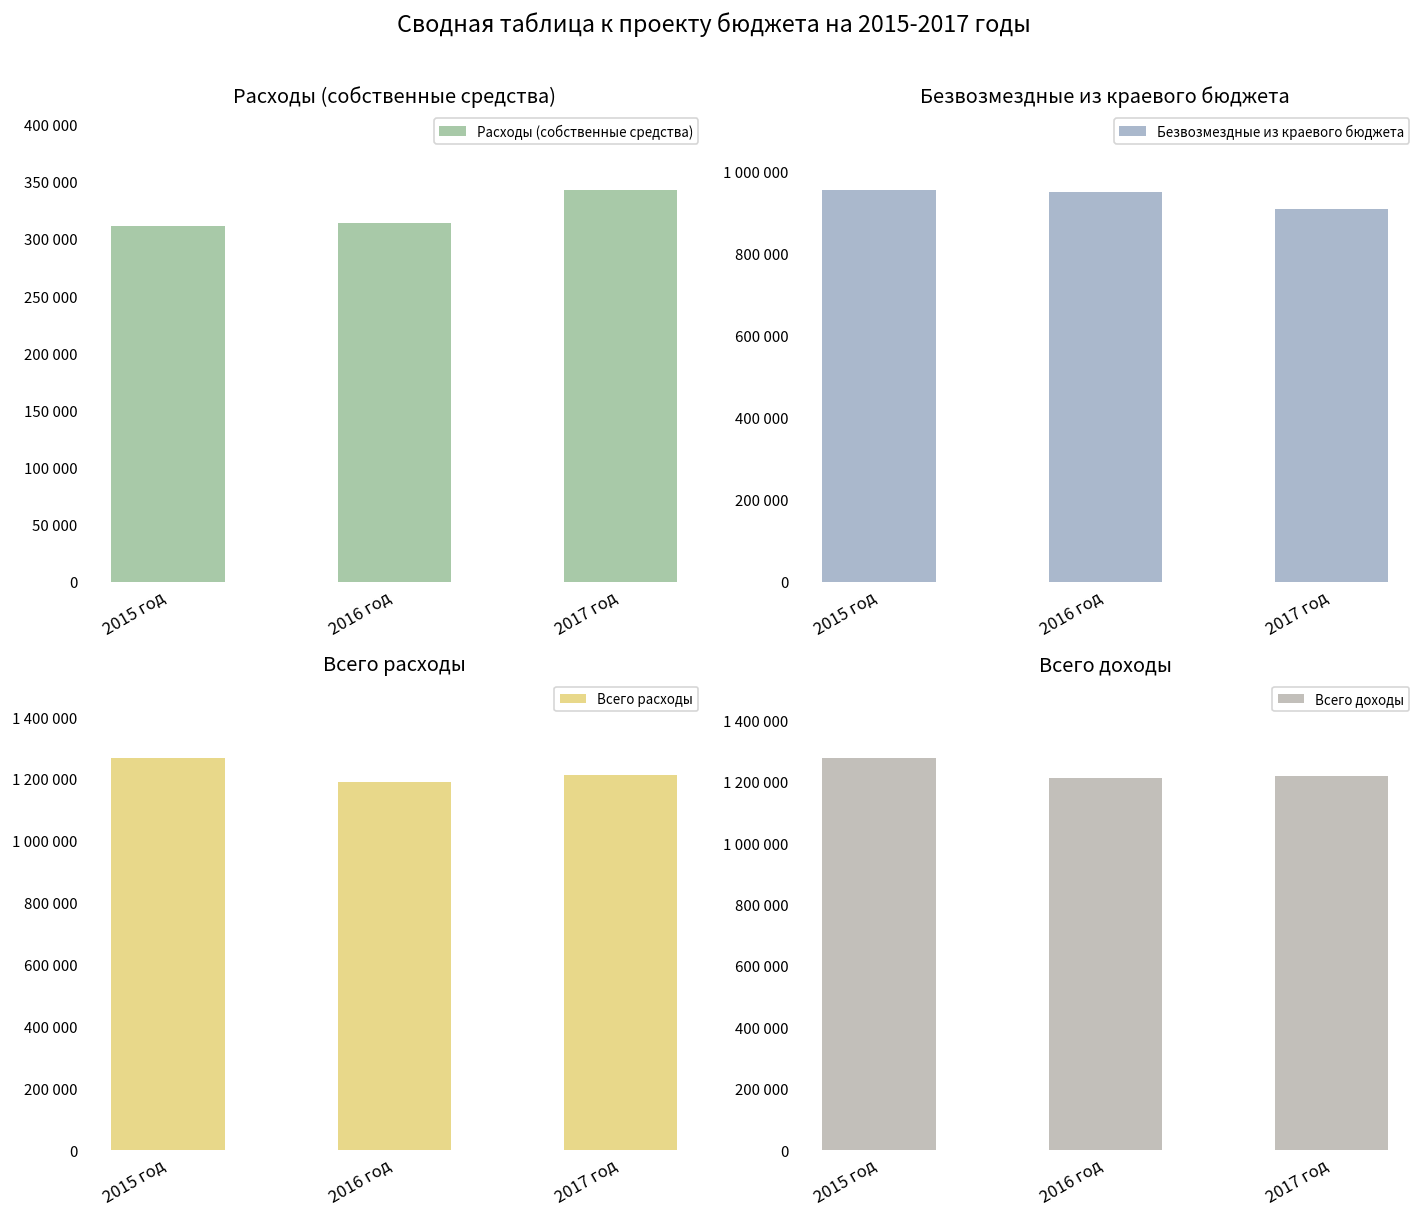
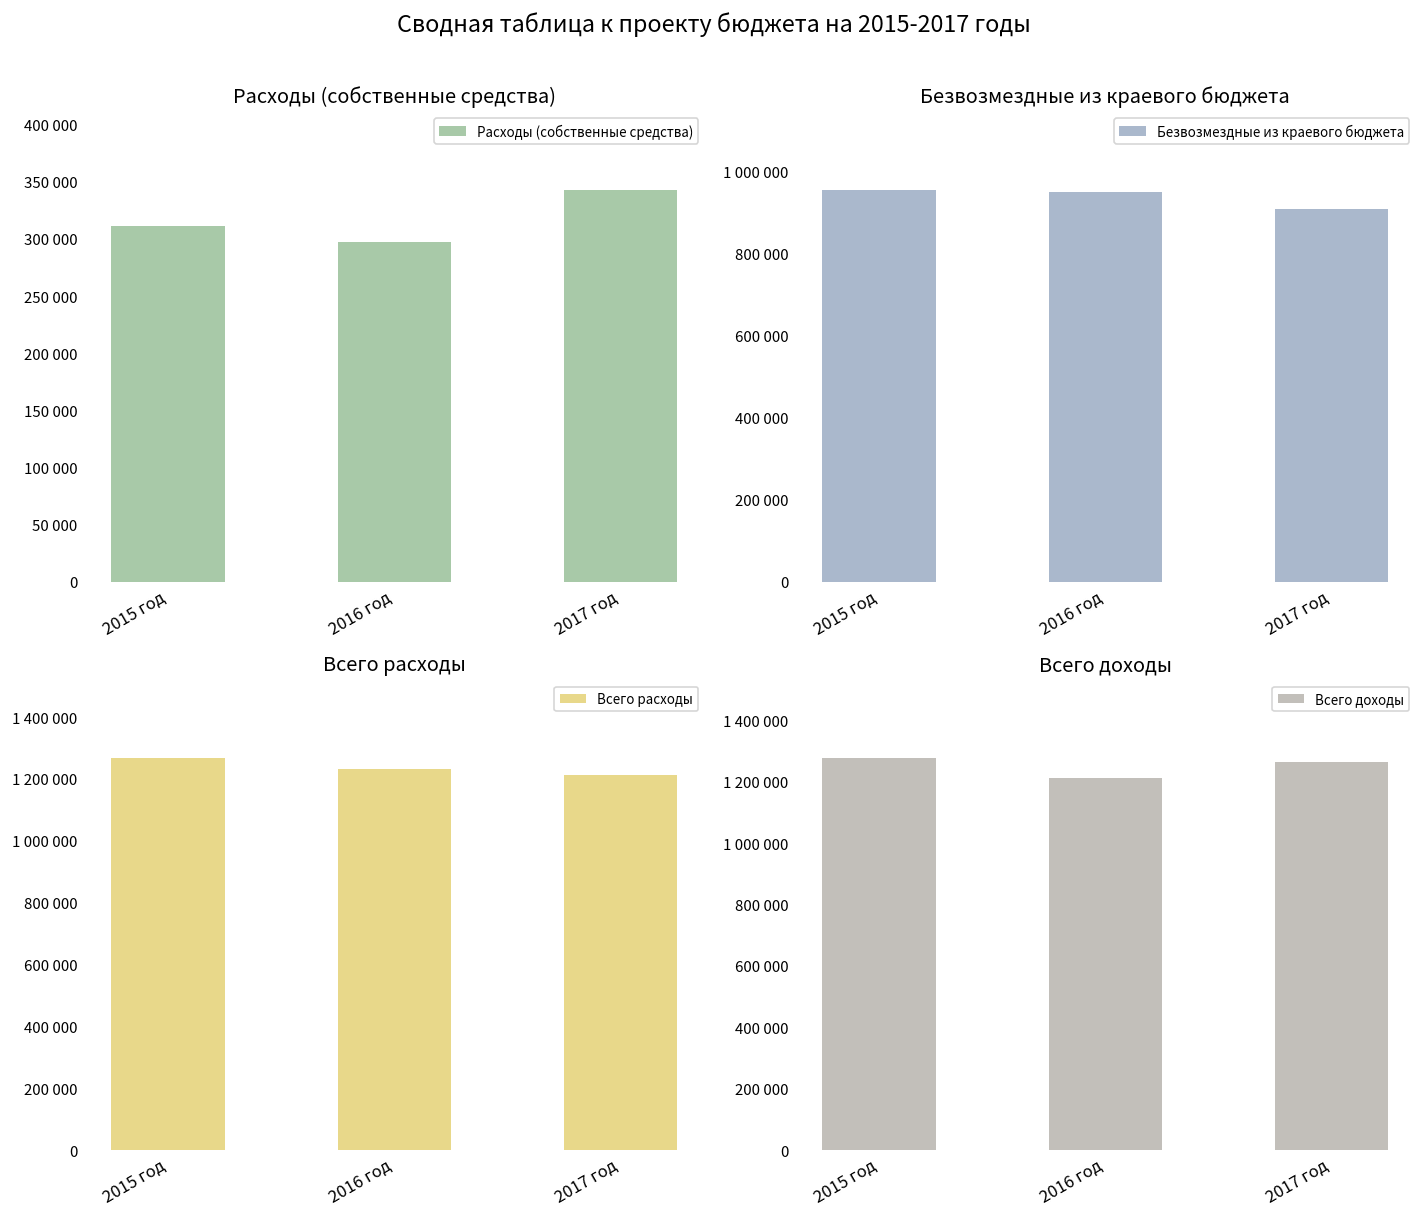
Расходы (собственные средства), 2016 год: 310000 -> 300000
Всего расходы, 2016 год: 1190000 -> 1230000
Всего доходы, 2017 год: 1220000 -> 1260000
